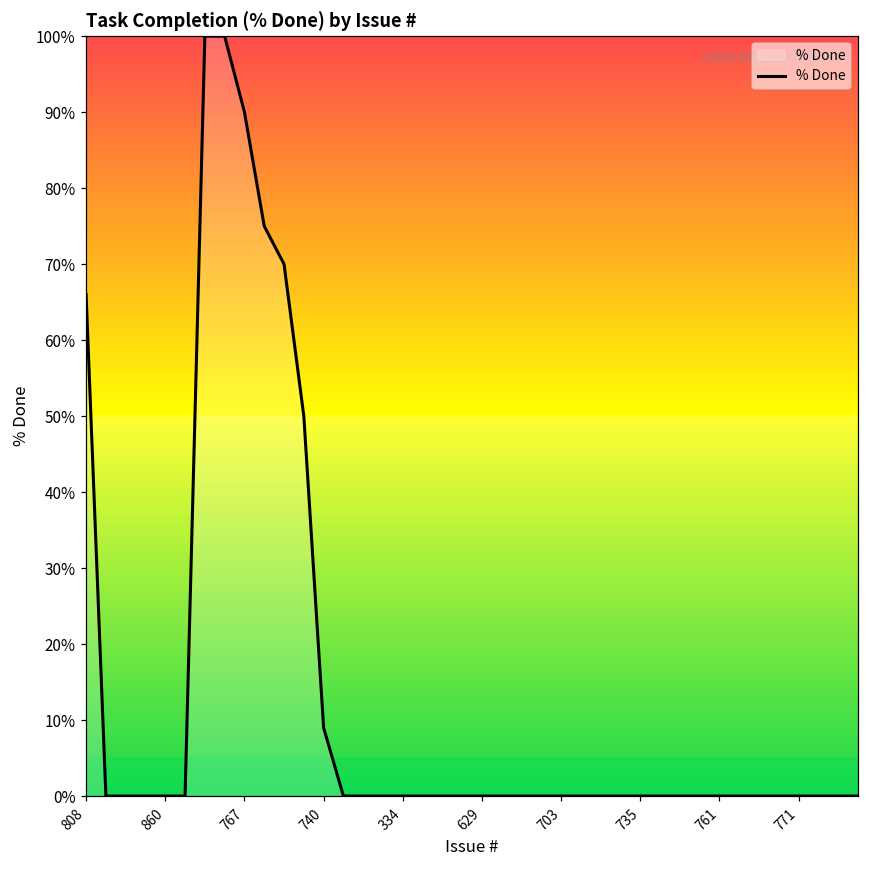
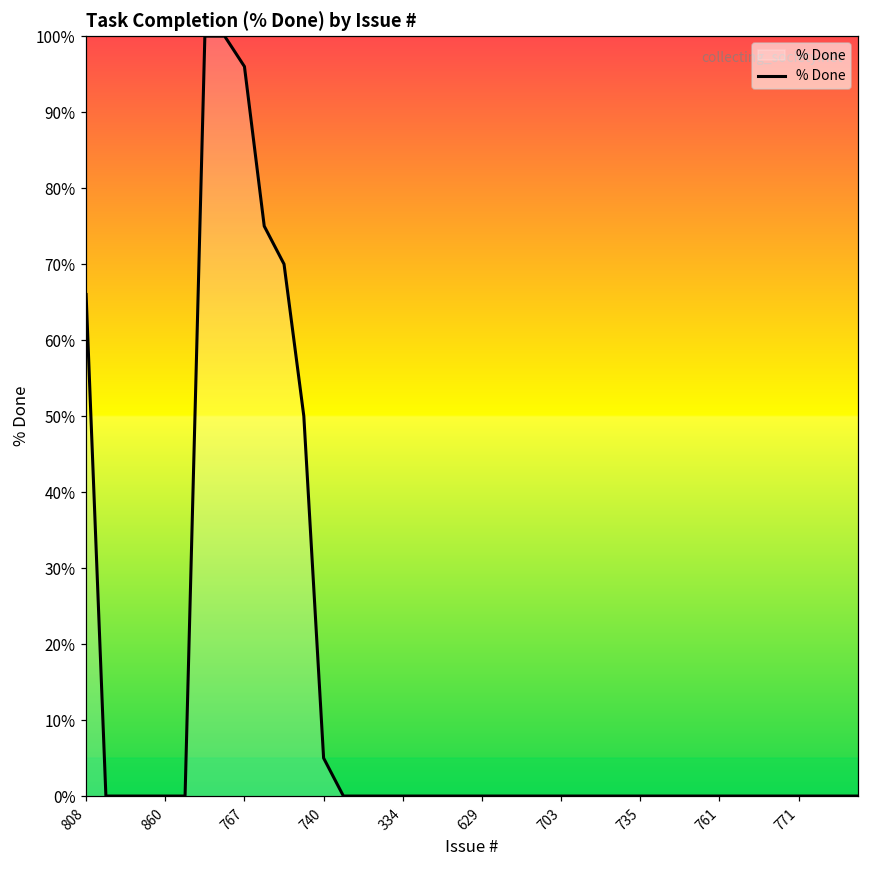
767: 90% -> 96%
740: 9% -> 5%
